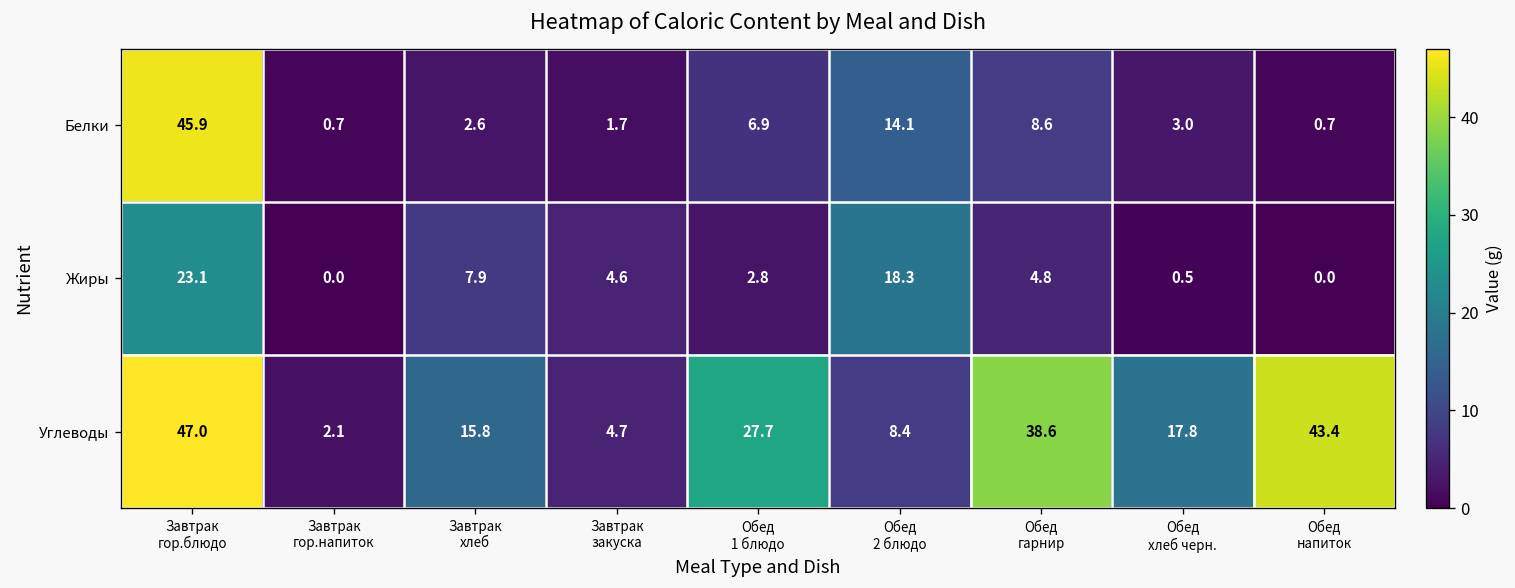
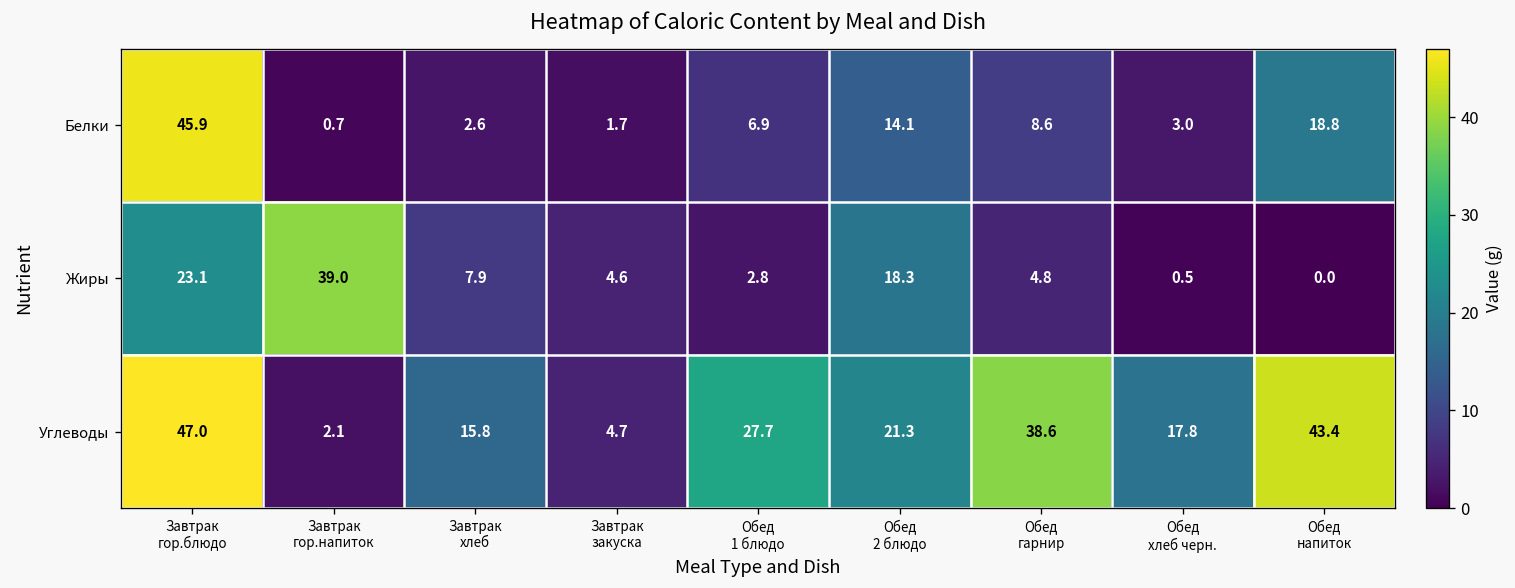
Белки, Обед напиток: 0.7 -> 18.8
Жиры, Завтрак гор.напиток: 0.0 -> 39.0
Углеводы, Обед 2 блюдо: 8.4 -> 21.3
